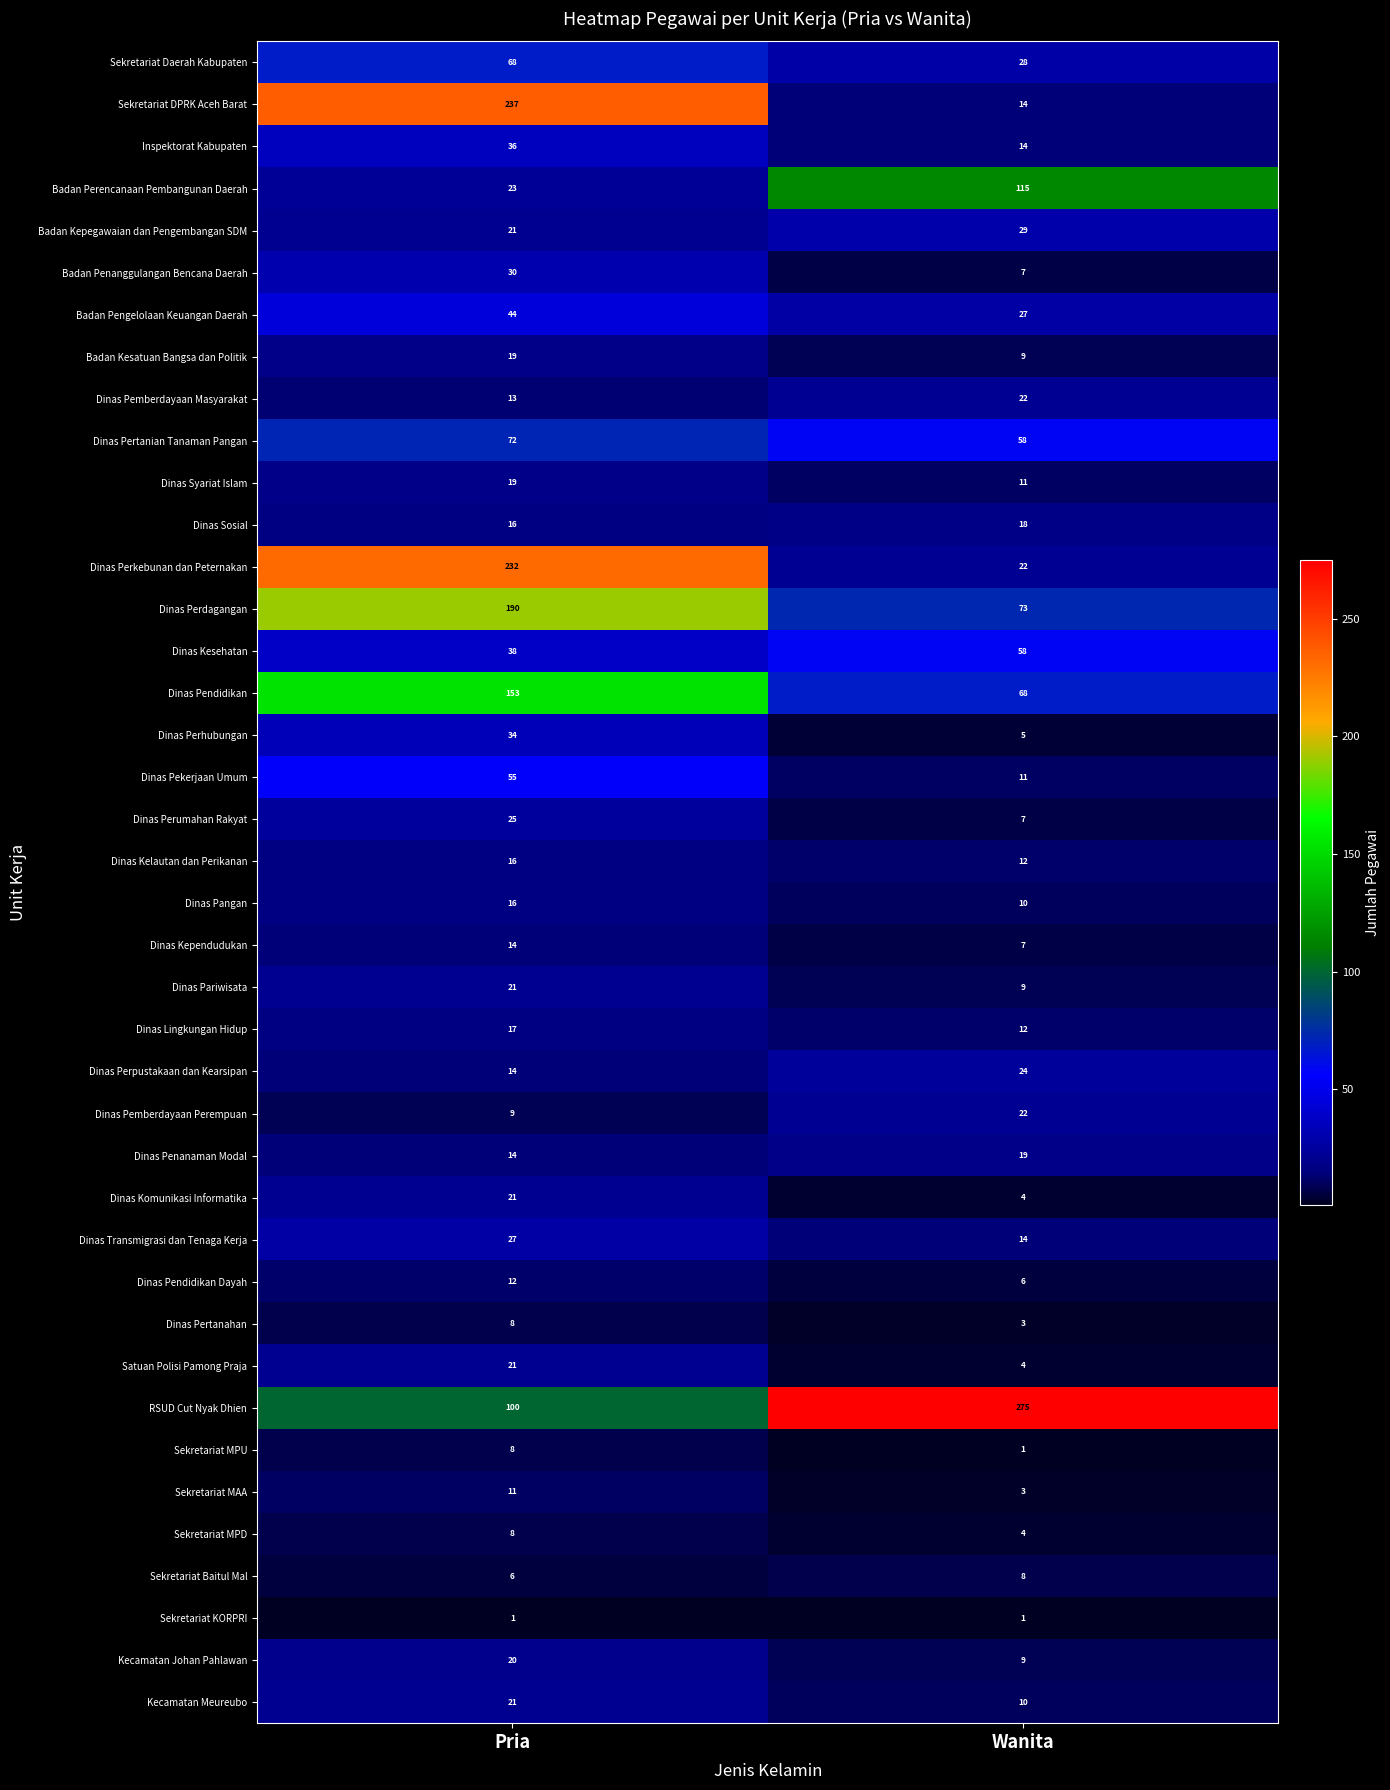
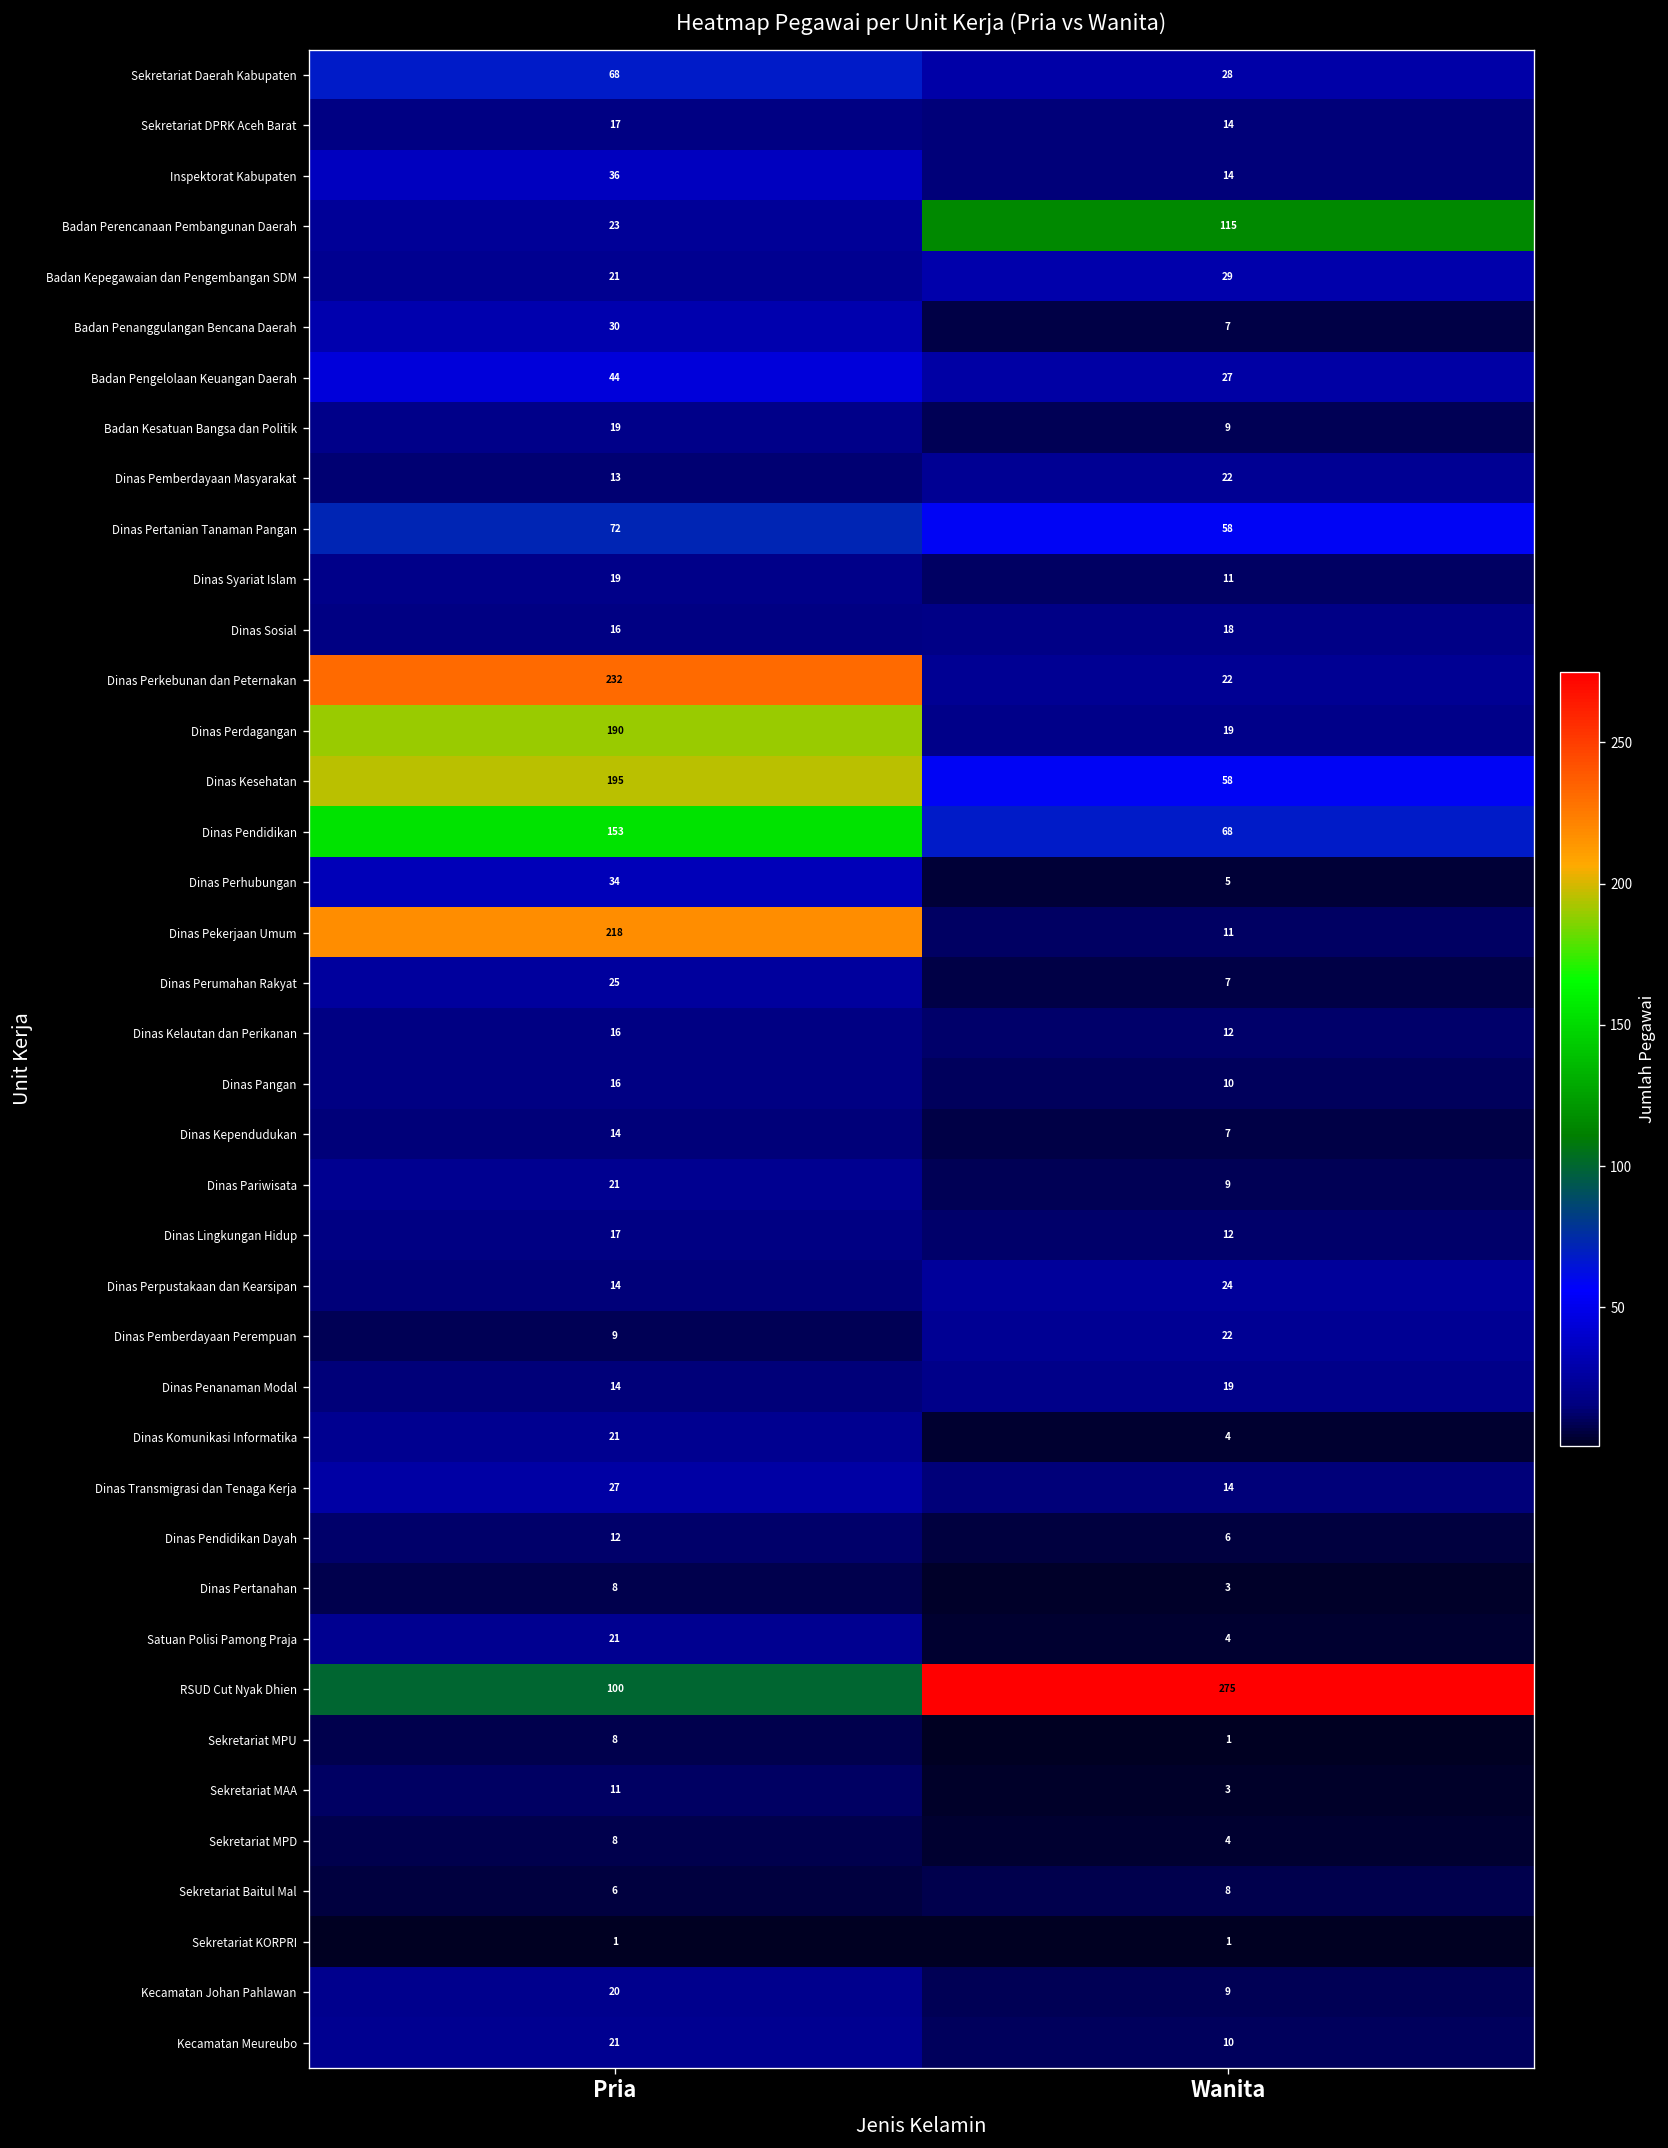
Sekretariat DPRK Aceh Barat, Pria: 237 -> 17
Dinas Perdagangan, Wanita: 73 -> 19
Dinas Kesehatan, Pria: 38 -> 195
Dinas Pekerjaan Umum, Pria: 55 -> 218
